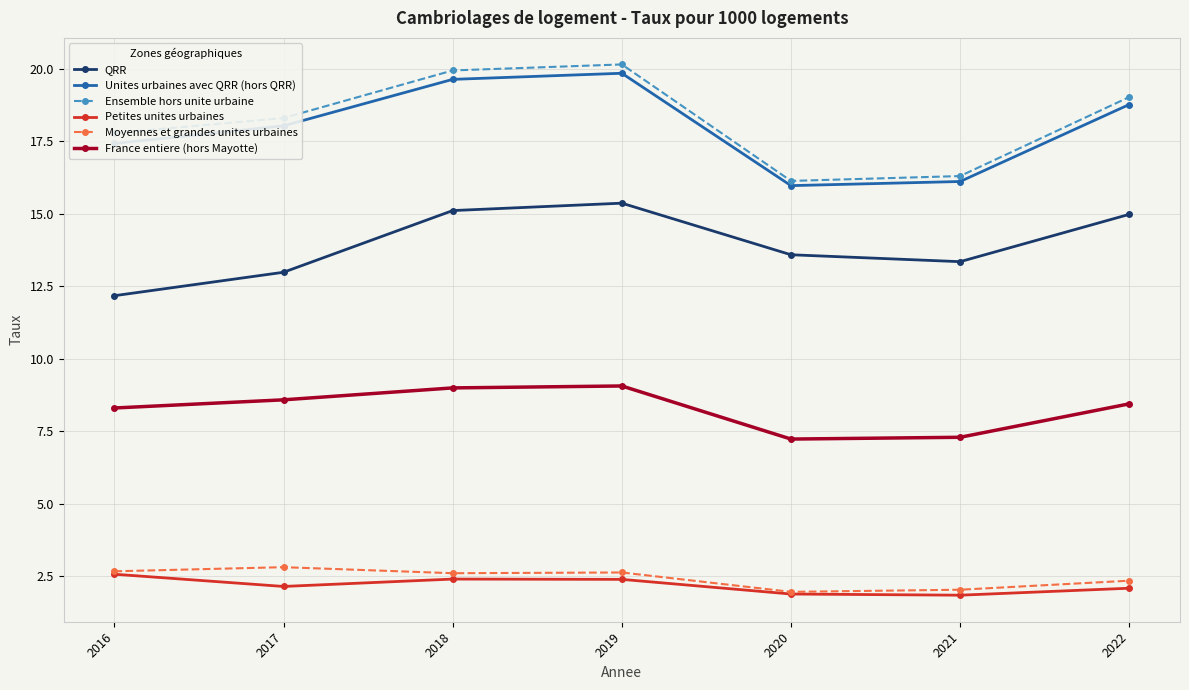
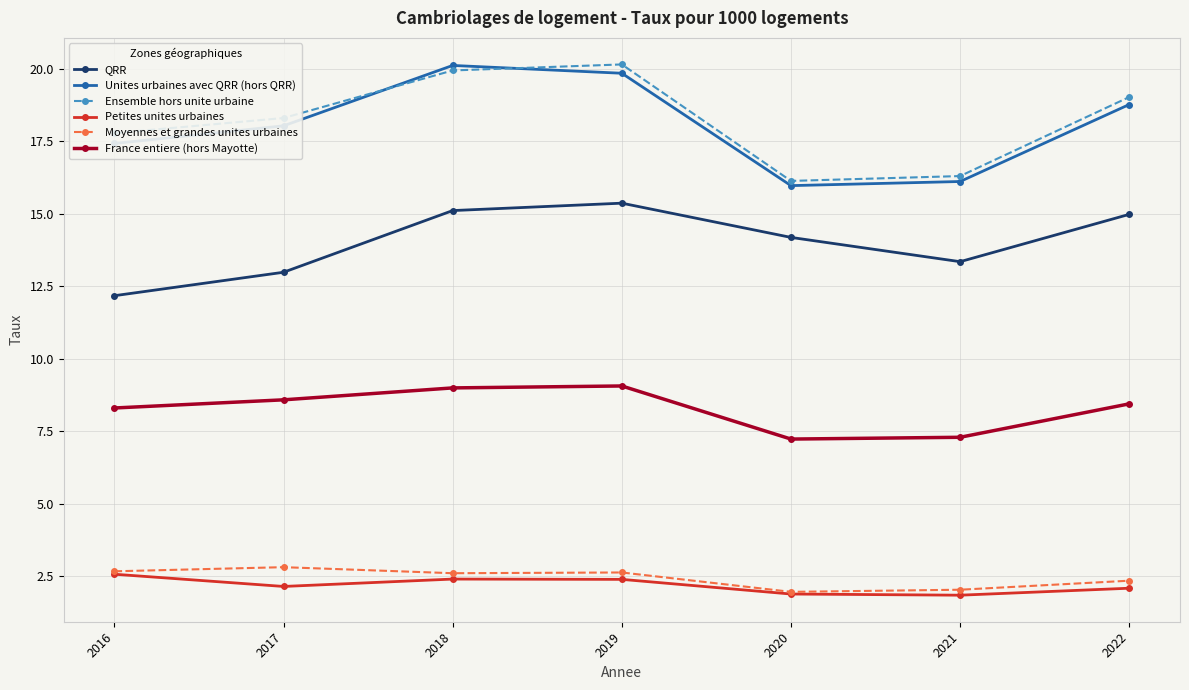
Unites urbaines avec QRR (hors QRR), 2018: 19.6 -> 20.1
QRR, 2020: 13.6 -> 14.2
